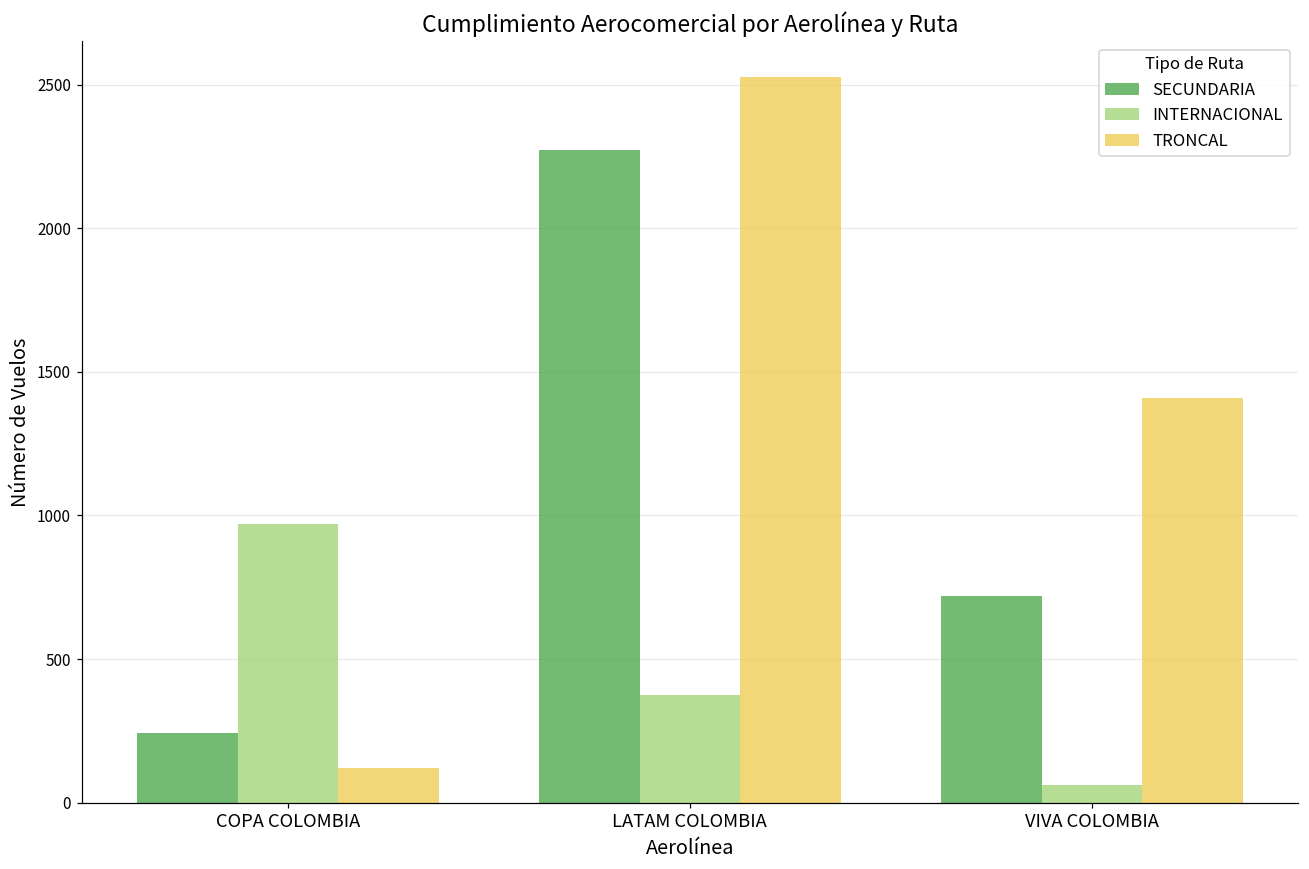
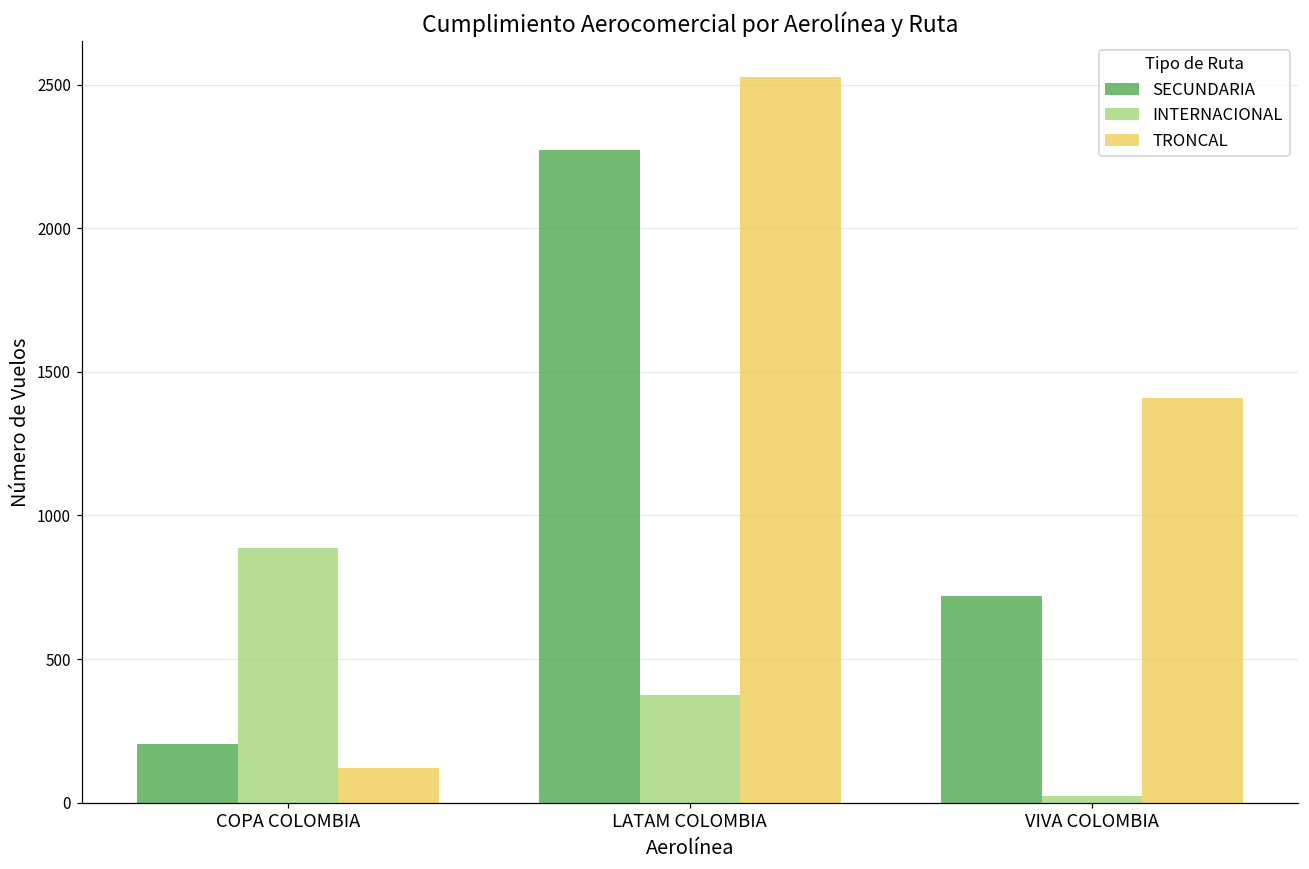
SECUNDARIA, COPA COLOMBIA: 240 -> 210
INTERNACIONAL, COPA COLOMBIA: 970 -> 890
INTERNACIONAL, VIVA COLOMBIA: 60 -> 20
